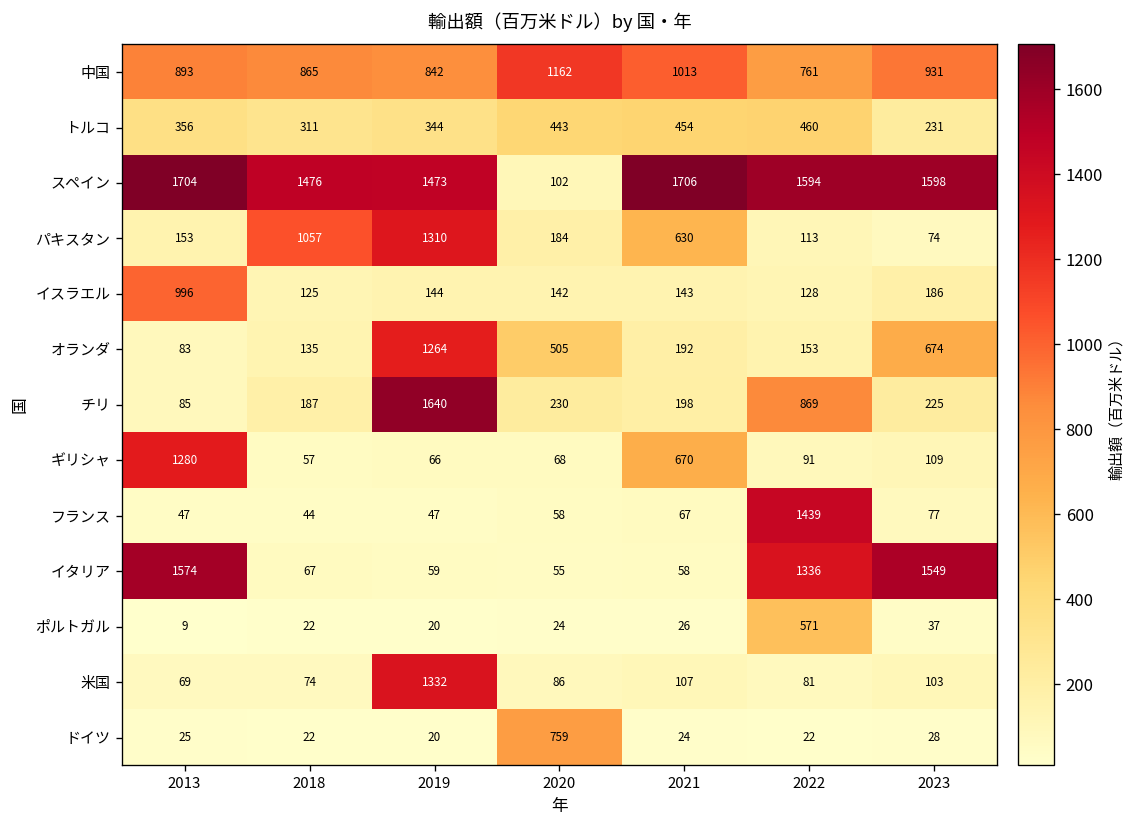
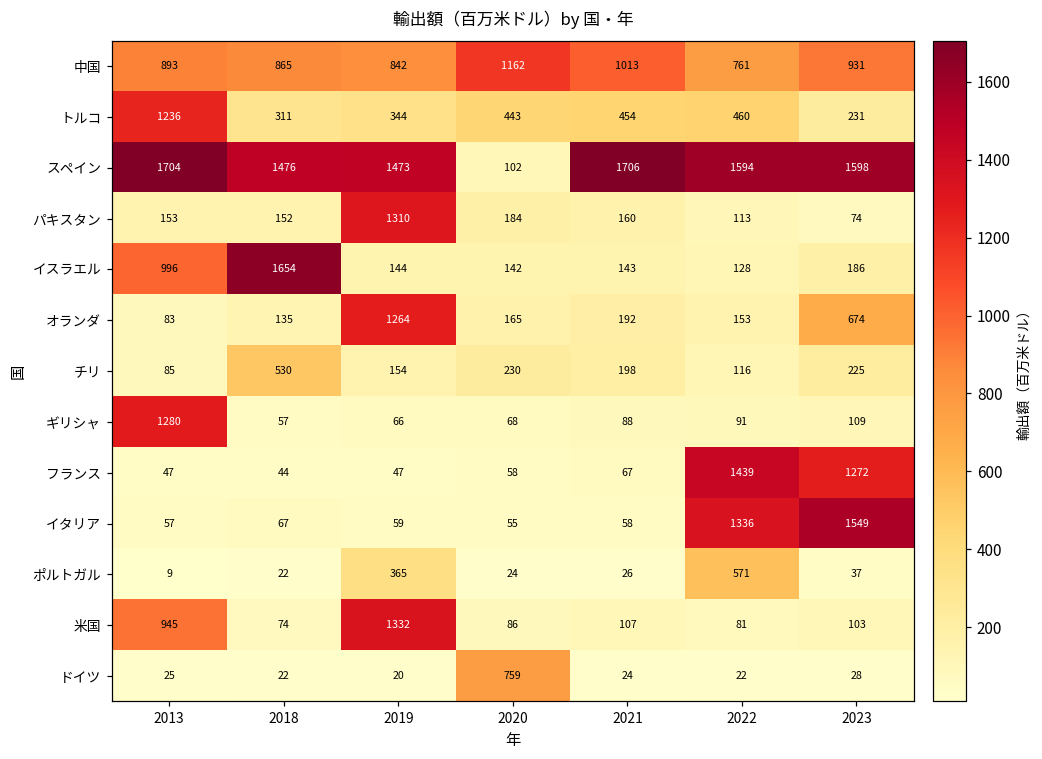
トルコ, 2013: 356 -> 1236
パキスタン, 2018: 1057 -> 152
パキスタン, 2021: 630 -> 160
イスラエル, 2018: 125 -> 1654
オランダ, 2020: 505 -> 165
チリ, 2018: 187 -> 530
チリ, 2019: 1640 -> 154
チリ, 2022: 869 -> 116
ギリシャ, 2021: 670 -> 88
フランス, 2023: 77 -> 1272
イタリア, 2013: 1574 -> 57
ポルトガル, 2019: 20 -> 365
米国, 2013: 69 -> 945
